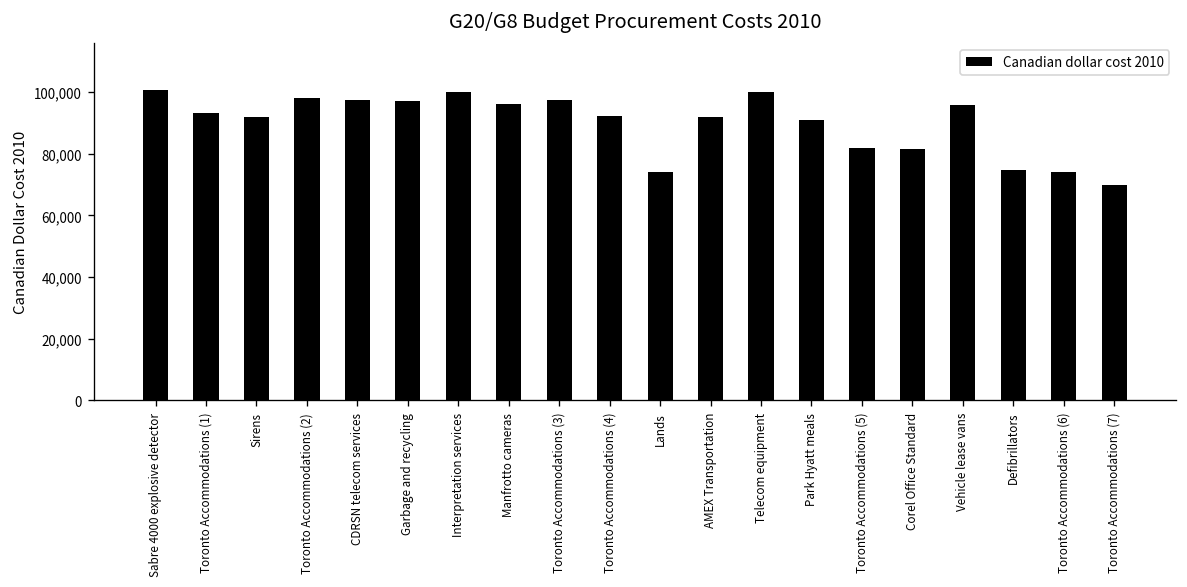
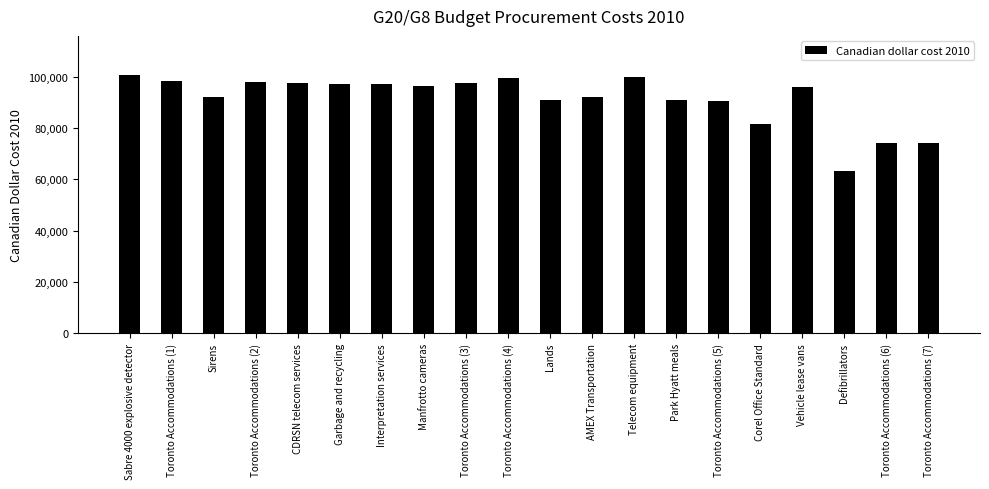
Toronto Accommodations (1): 93,000 -> 98,000
Interpretation services: 100,000 -> 97,000
Toronto Accommodations (4): 92,000 -> 99,000
Lands: 74,000 -> 91,000
Toronto Accommodations (5): 82,000 -> 90,000
Defibrillators: 75,000 -> 63,000
Toronto Accommodations (7): 70,000 -> 74,000
